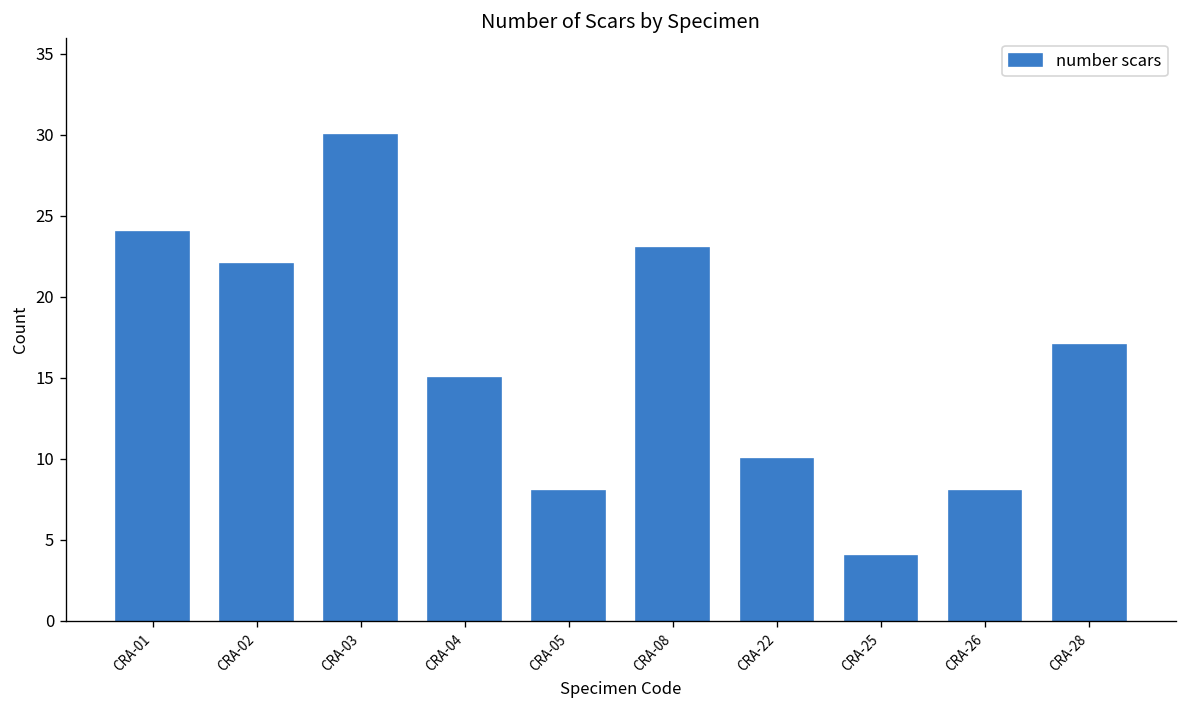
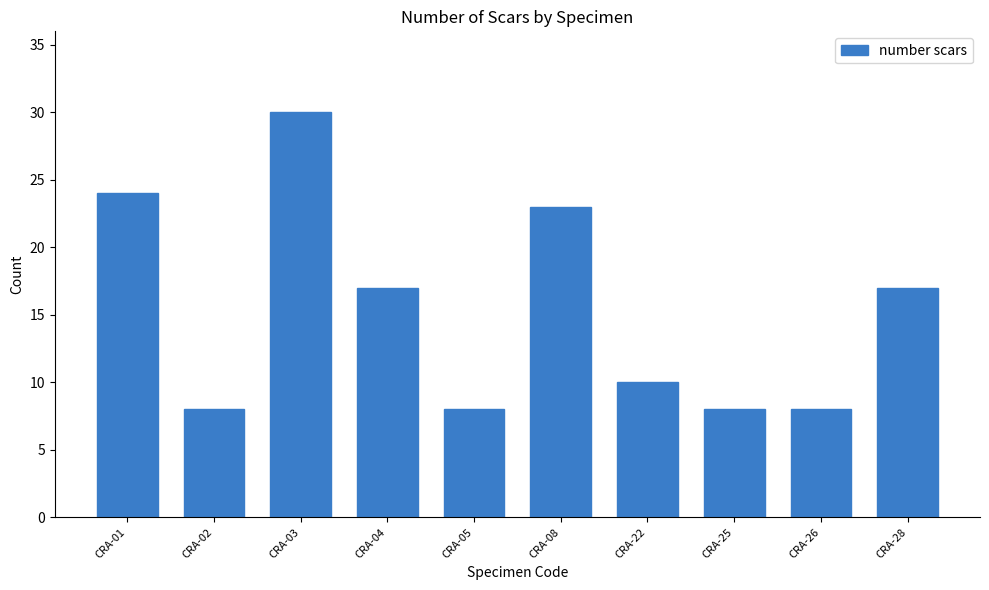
CRA-02: 22 -> 8
CRA-04: 15 -> 17
CRA-25: 4 -> 8
